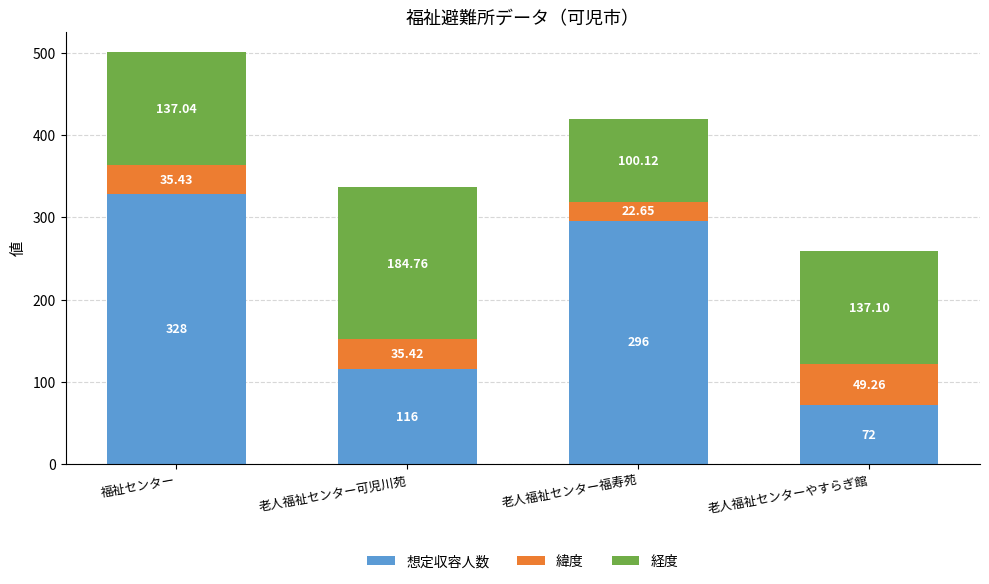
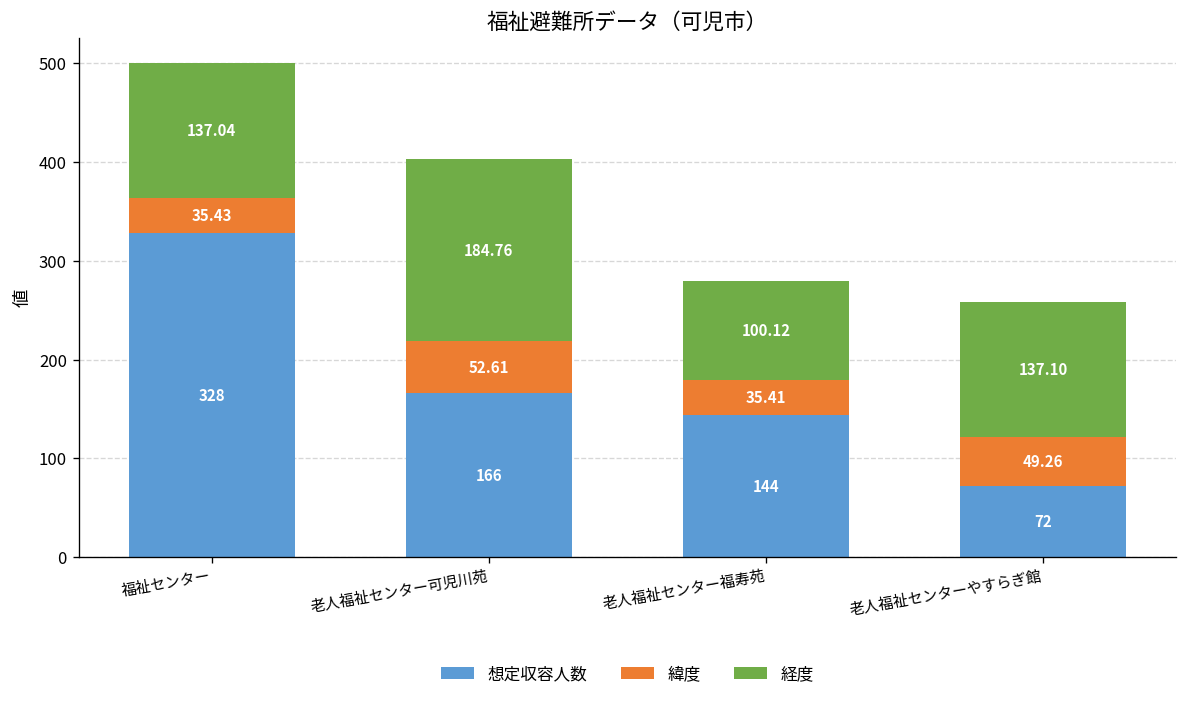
想定収容人数, 老人福祉センター可児川苑: 116 -> 166
緯度, 老人福祉センター可児川苑: 35.42 -> 52.61
想定収容人数, 老人福祉センター福寿苑: 296 -> 144
緯度, 老人福祉センター福寿苑: 22.65 -> 35.41
